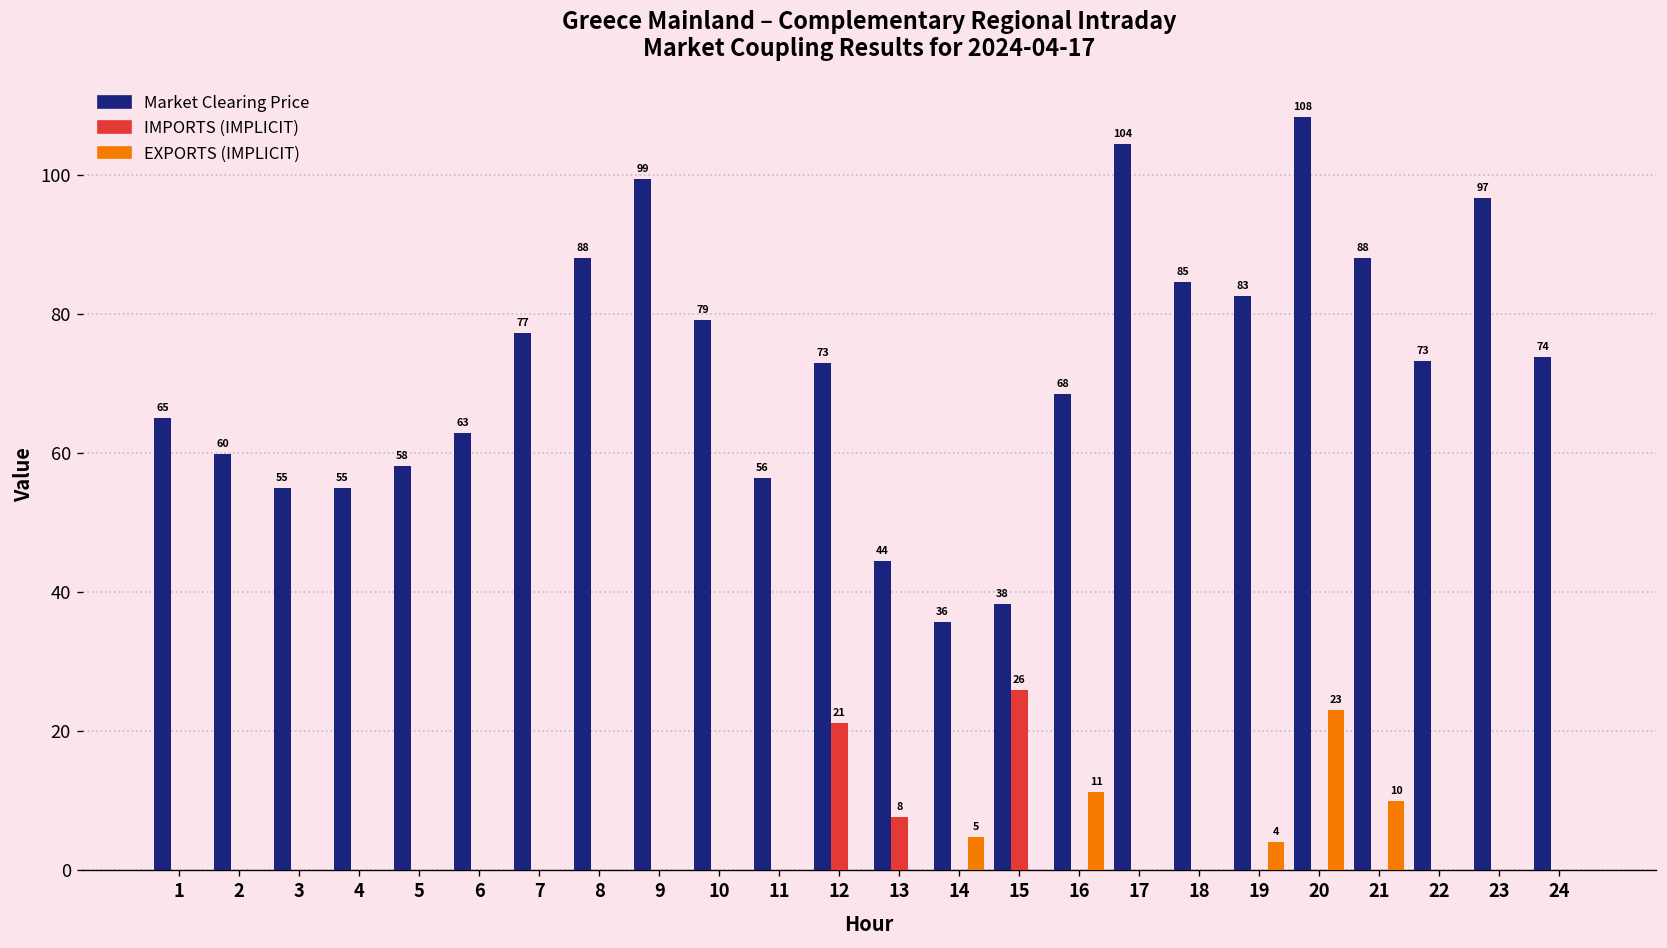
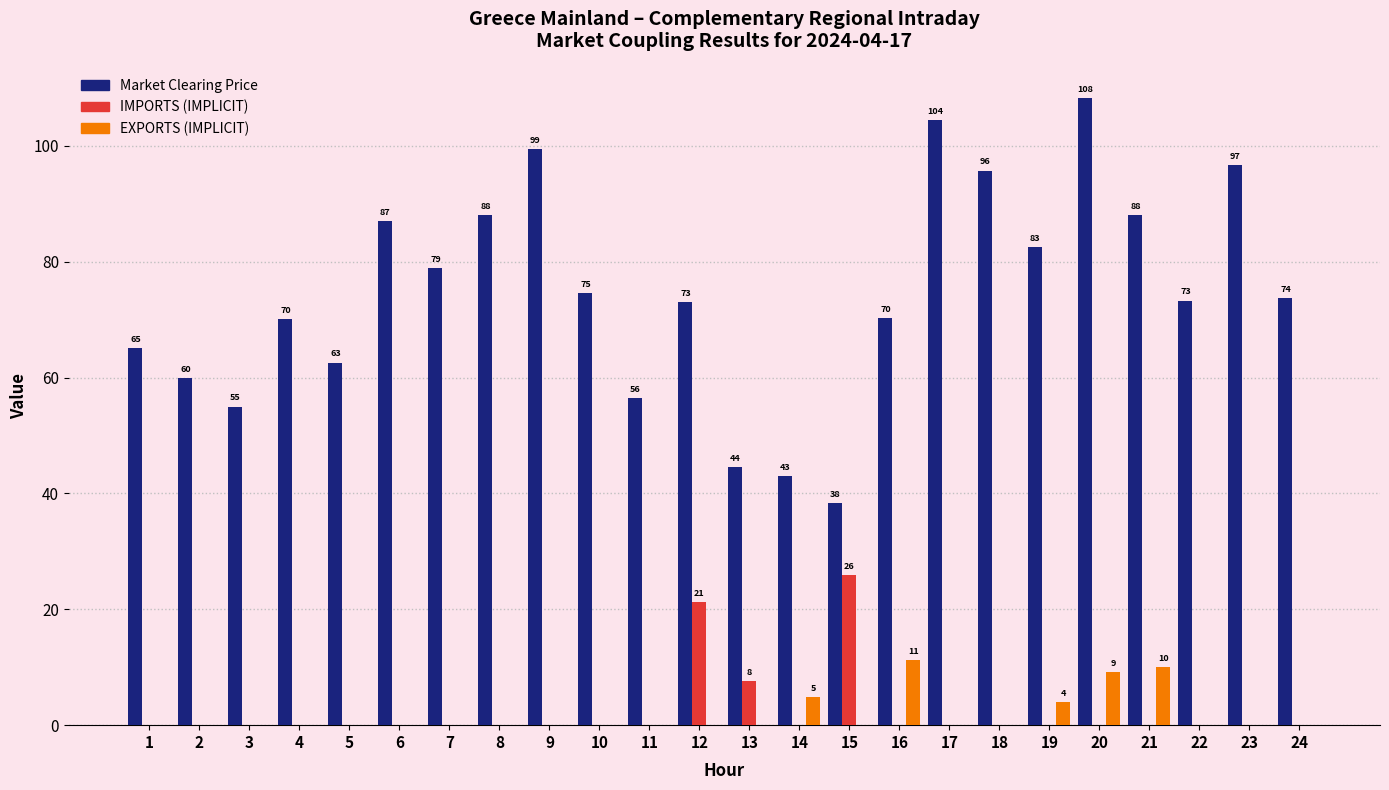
Market Clearing Price, 4: 55 -> 70
Market Clearing Price, 5: 58 -> 63
Market Clearing Price, 6: 63 -> 87
Market Clearing Price, 7: 77 -> 79
Market Clearing Price, 10: 79 -> 75
Market Clearing Price, 14: 36 -> 43
Market Clearing Price, 16: 68 -> 70
Market Clearing Price, 18: 85 -> 96
EXPORTS (IMPLICIT), 20: 23 -> 9
